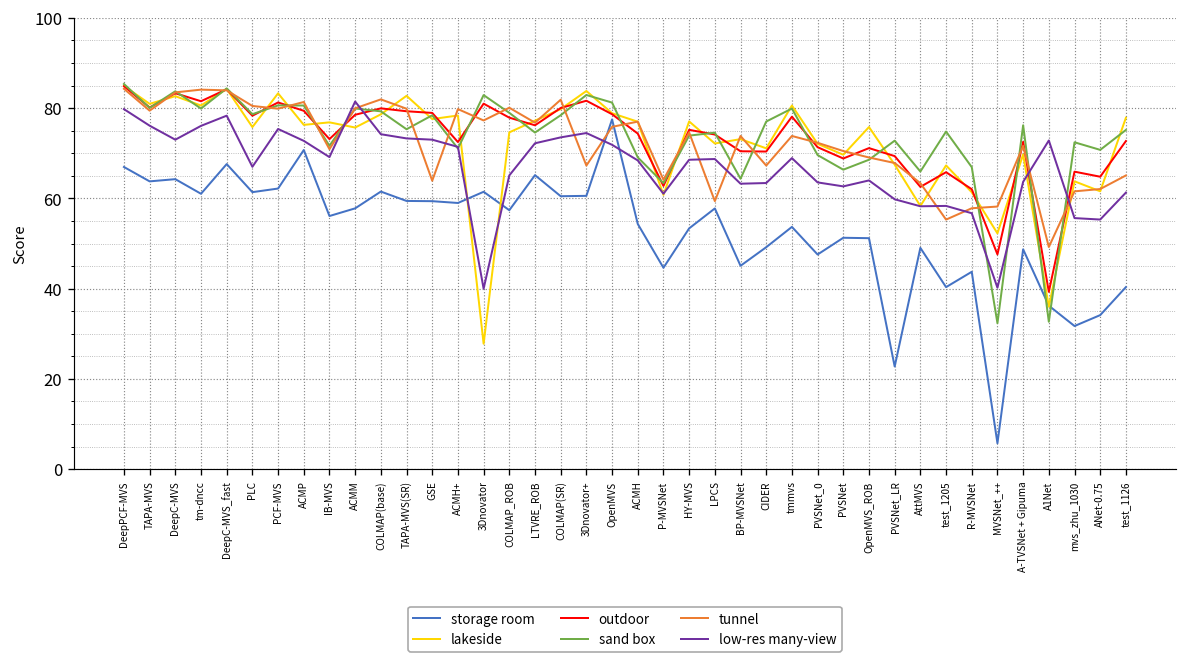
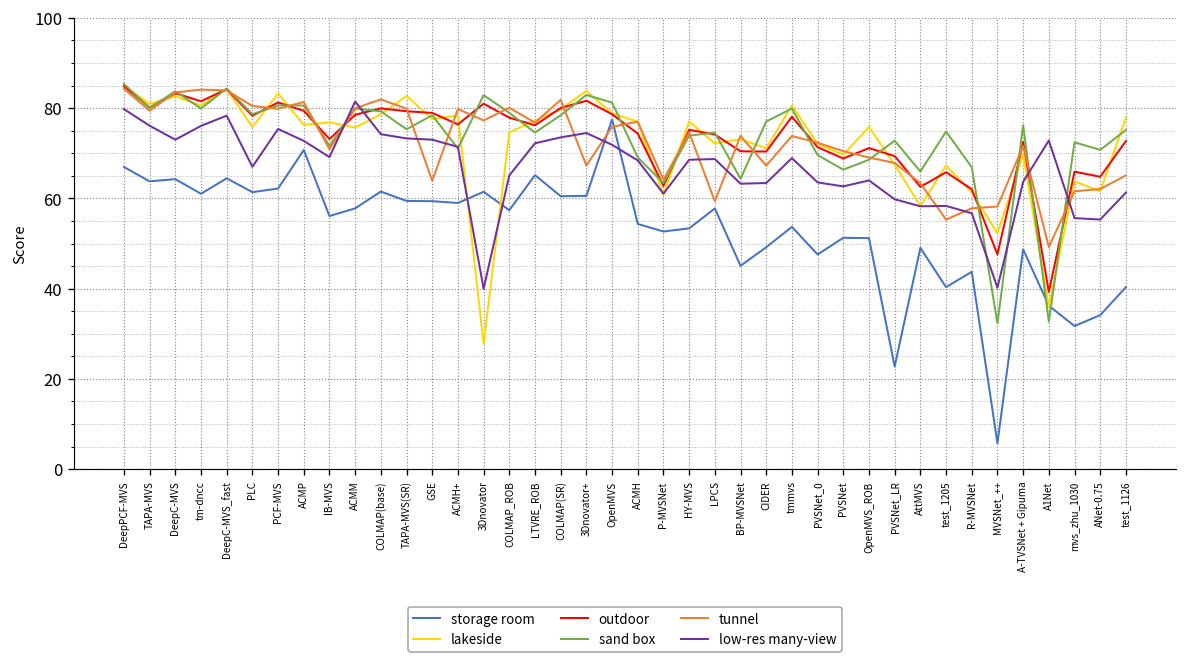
storage room, DeepC-MVS_fast: 68 -> 64
outdoor, ACMH+: 72 -> 76
storage room, P-MVSNet: 45 -> 53
